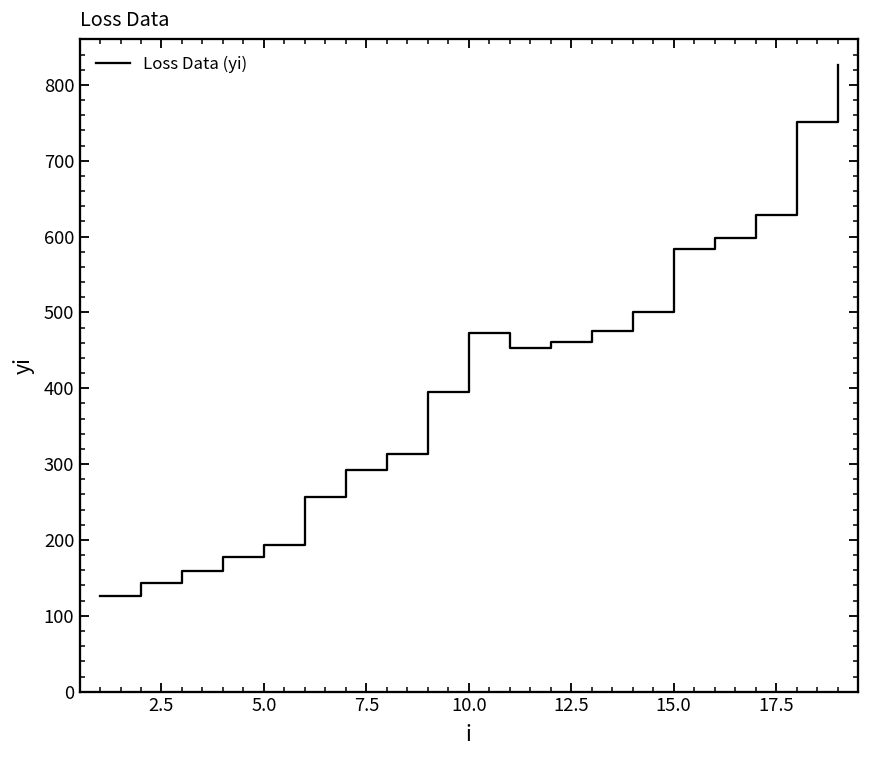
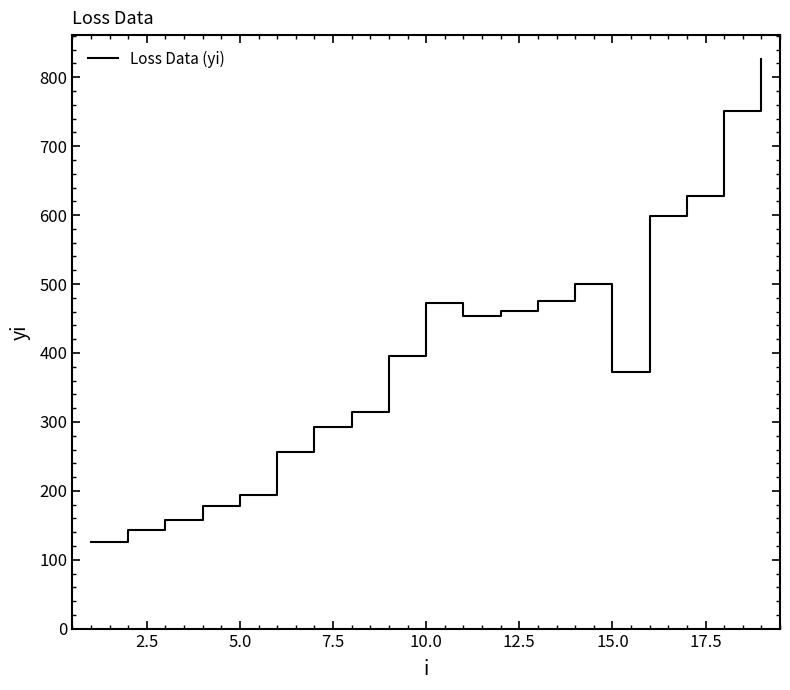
15.0: 580 -> 370
